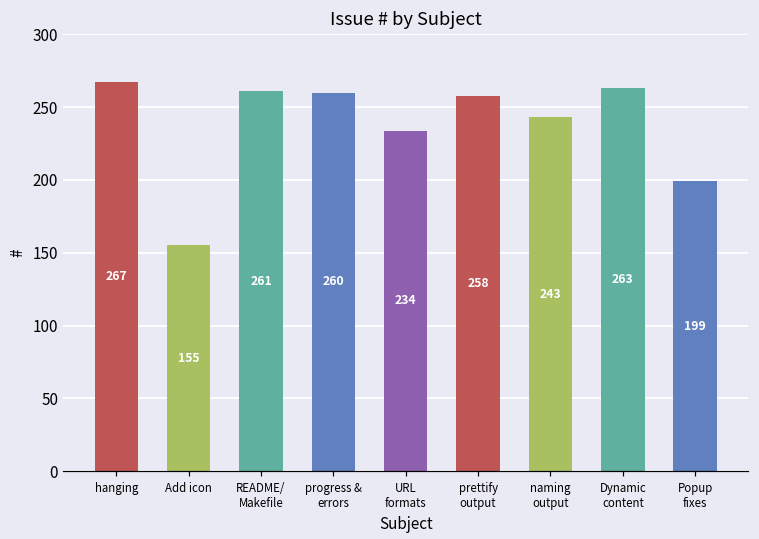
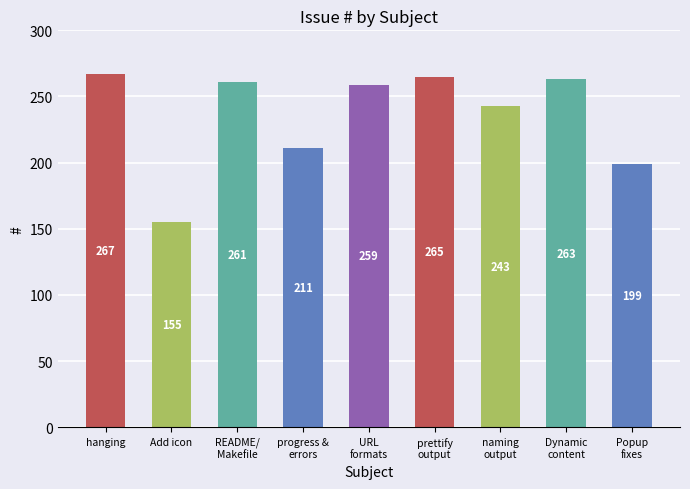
progress & errors: 260 -> 211
URL formats: 234 -> 259
prettify output: 258 -> 265
